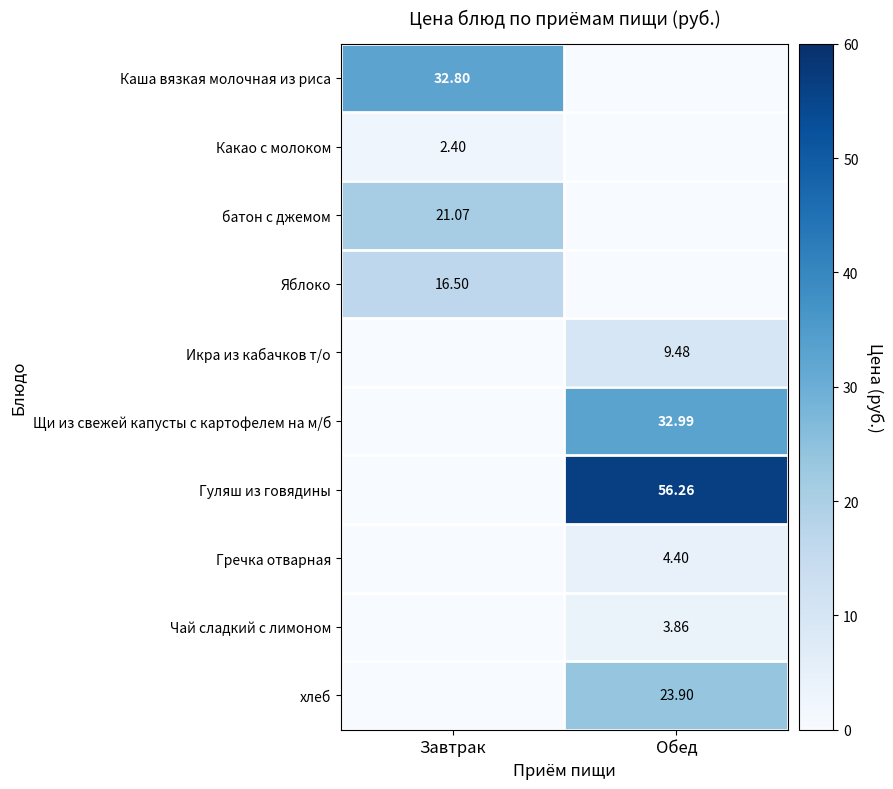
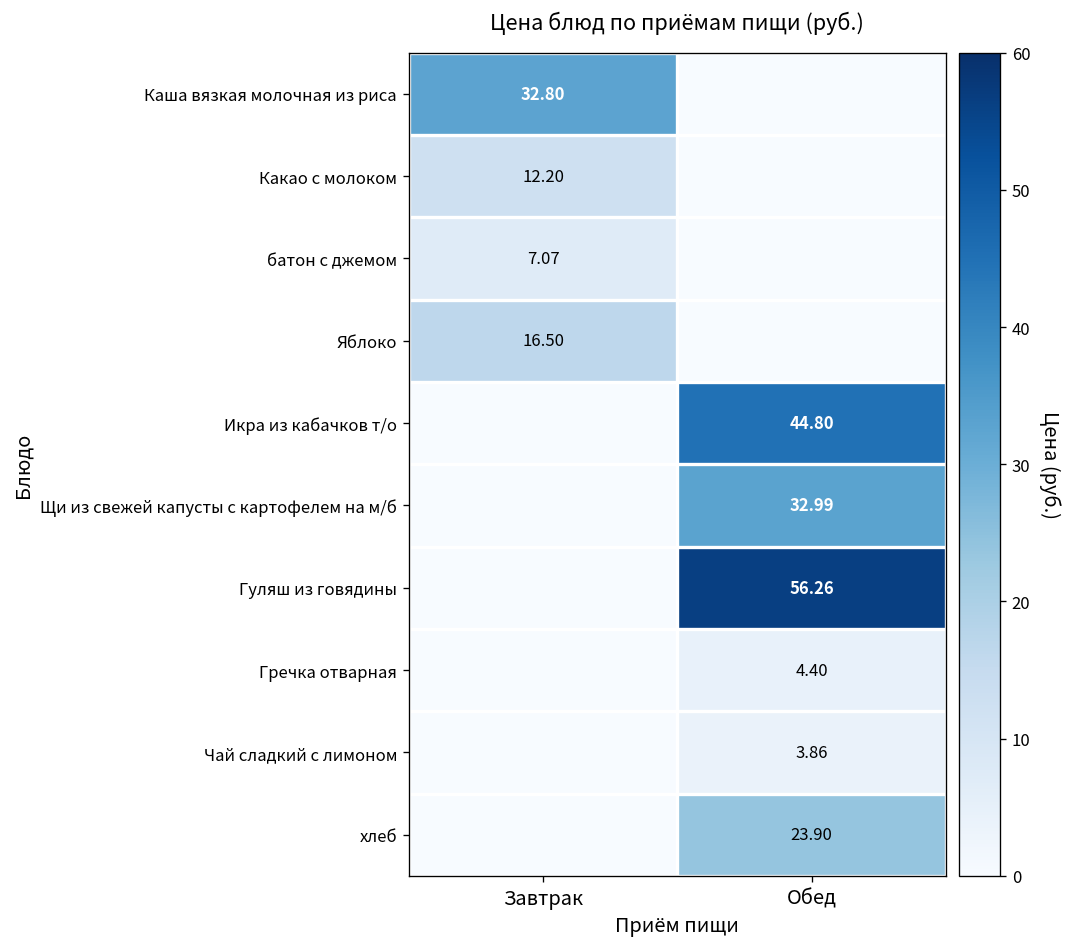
Какао с молоком, Завтрак: 2.40 -> 12.20
батон с джемом, Завтрак: 21.07 -> 7.07
Икра из кабачков т/о, Обед: 9.48 -> 44.80
